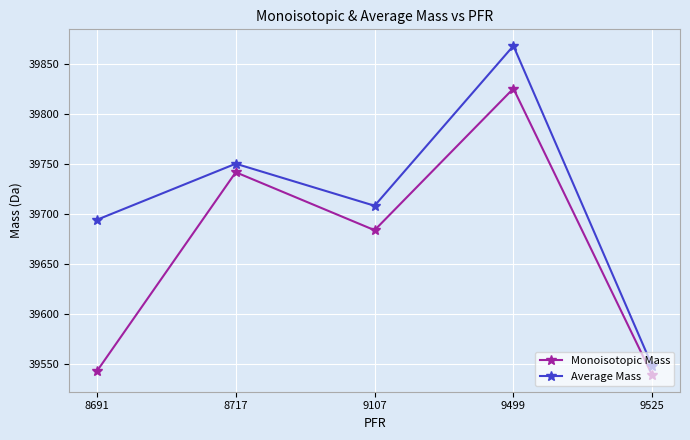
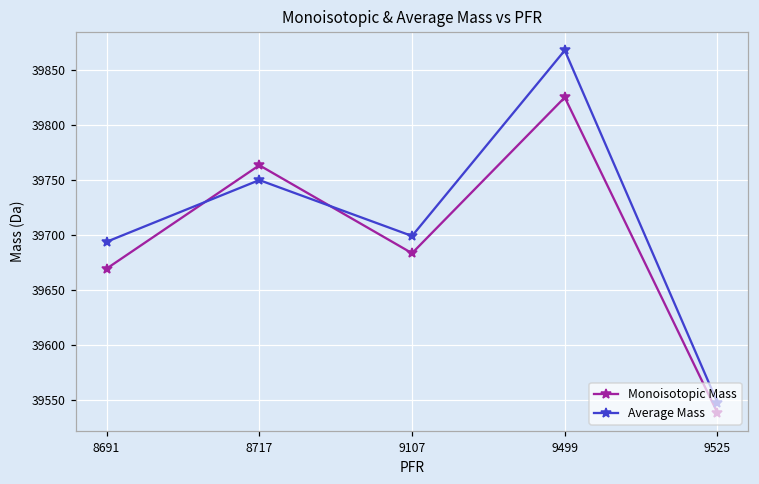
Monoisotopic Mass, 8691: 39543 -> 39670
Monoisotopic Mass, 8717: 39742 -> 39764
Average Mass, 9107: 39708 -> 39699
